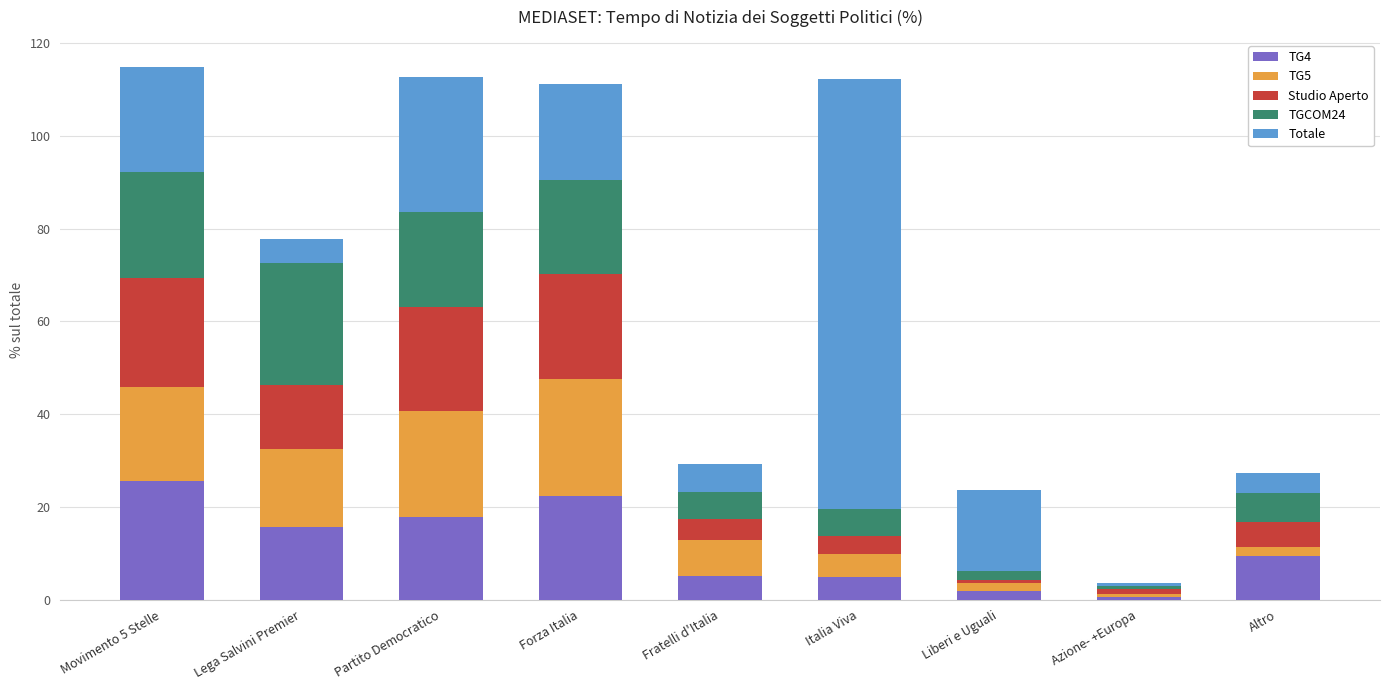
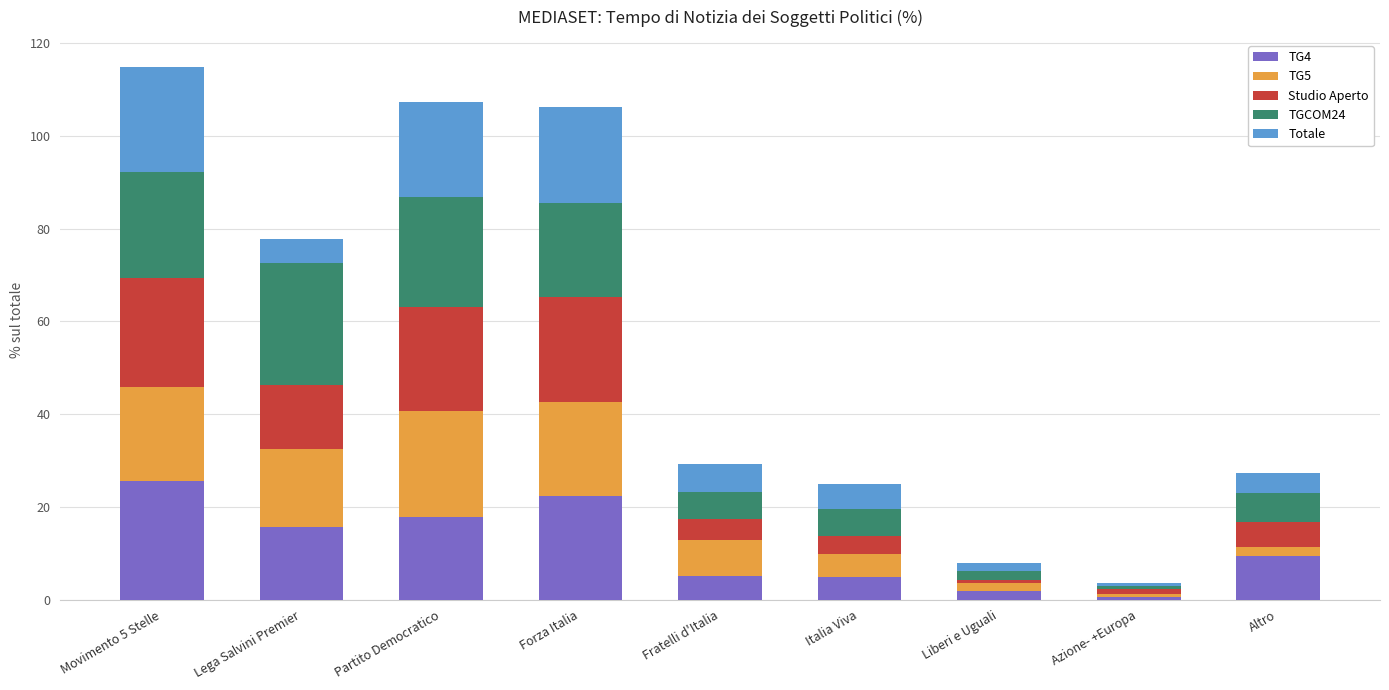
TGCOM24, Partito Democratico: 20 -> 24
Totale, Partito Democratico: 29 -> 21
TG5, Forza Italia: 25 -> 20
Totale, Italia Viva: 93 -> 5
Totale, Liberi e Uguali: 18 -> 2
